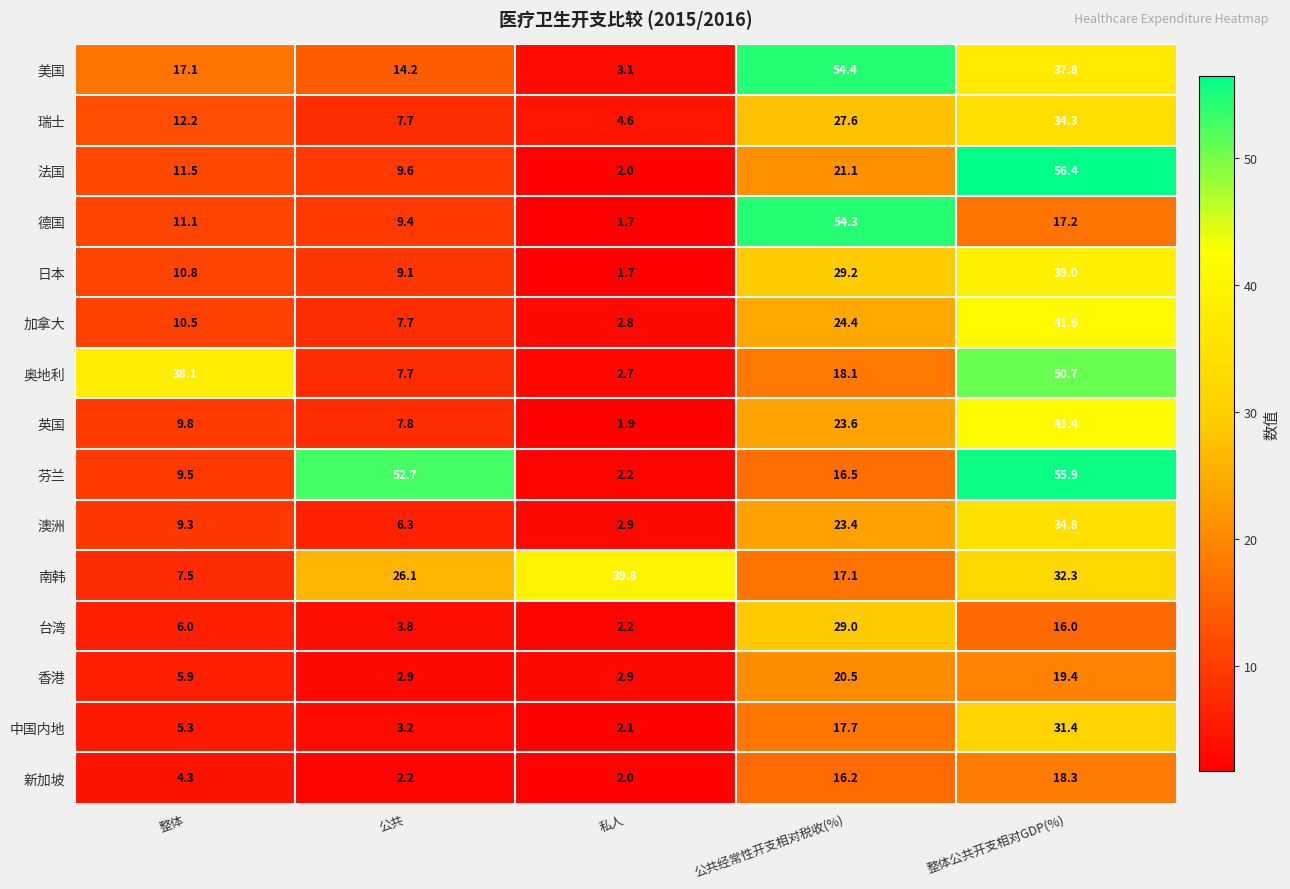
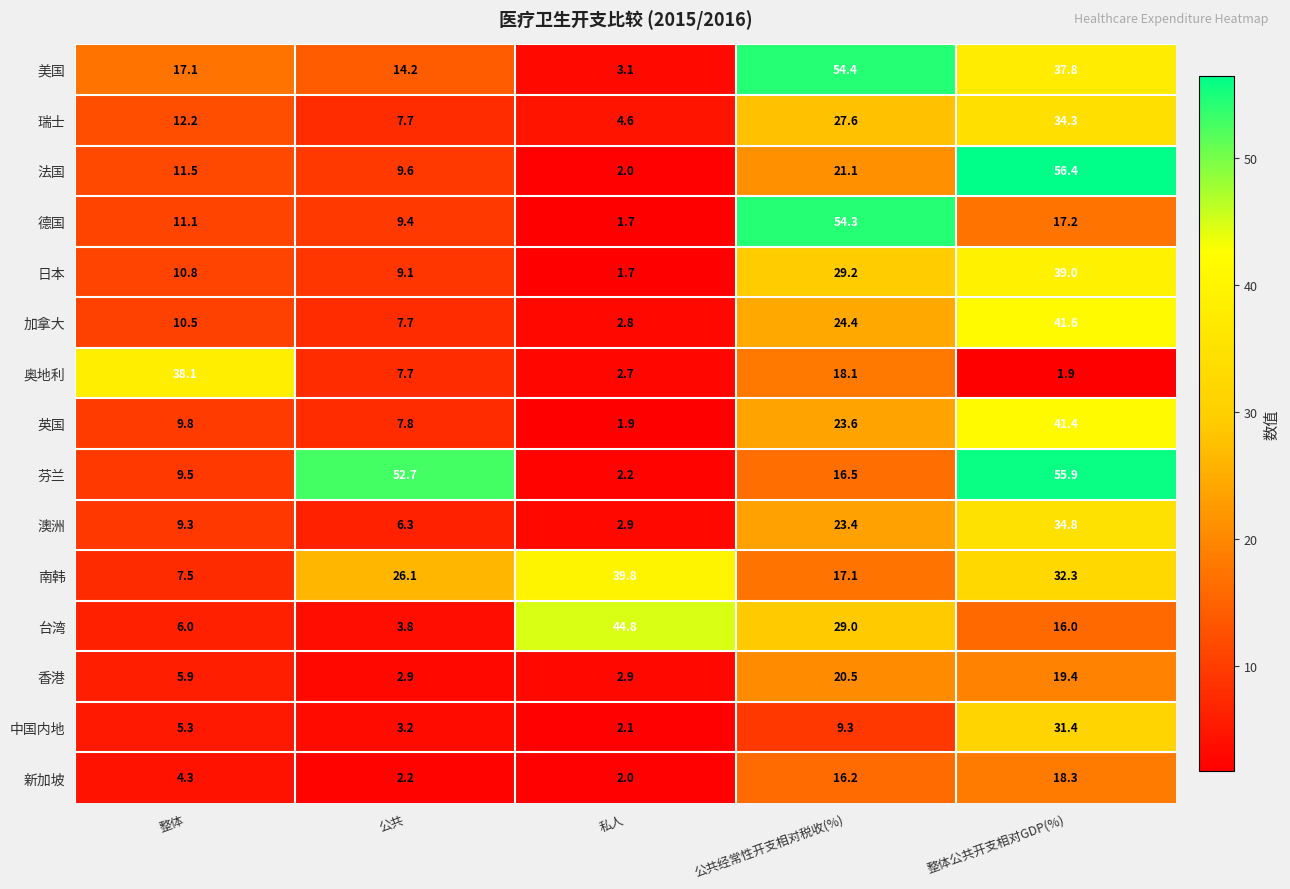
奥地利, 整体公共开支相对GDP(%): 50.7 -> 1.9
台湾, 私人: 2.2 -> 44.8
中国内地, 公共经常性开支相对税收(%): 17.7 -> 9.3
